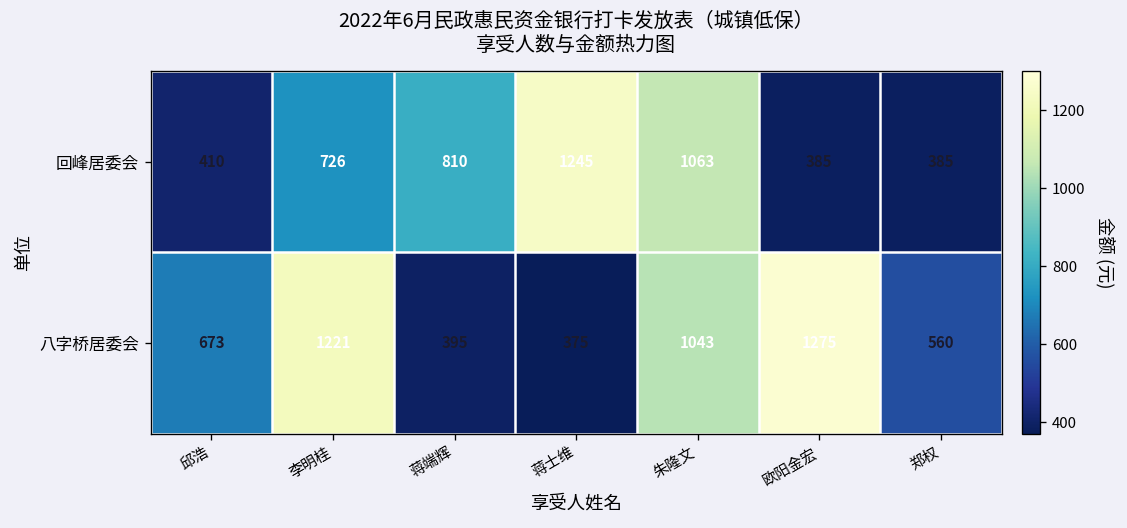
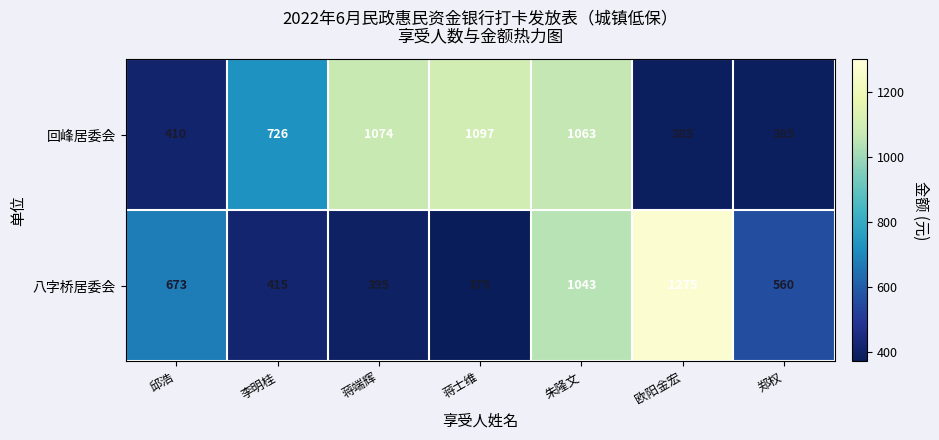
回峰居委会, 蒋端辉: 810 -> 1074
回峰居委会, 蒋士维: 1245 -> 1097
八字桥居委会, 李明桂: 1221 -> 415
